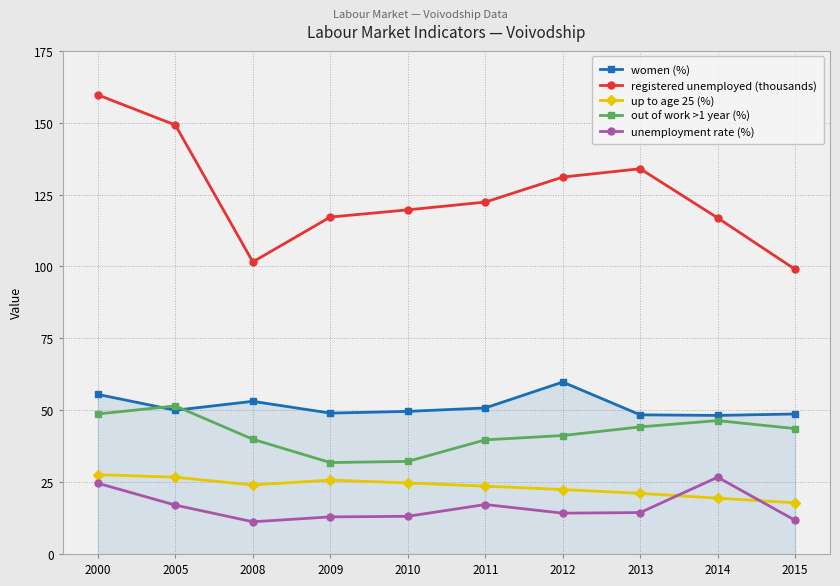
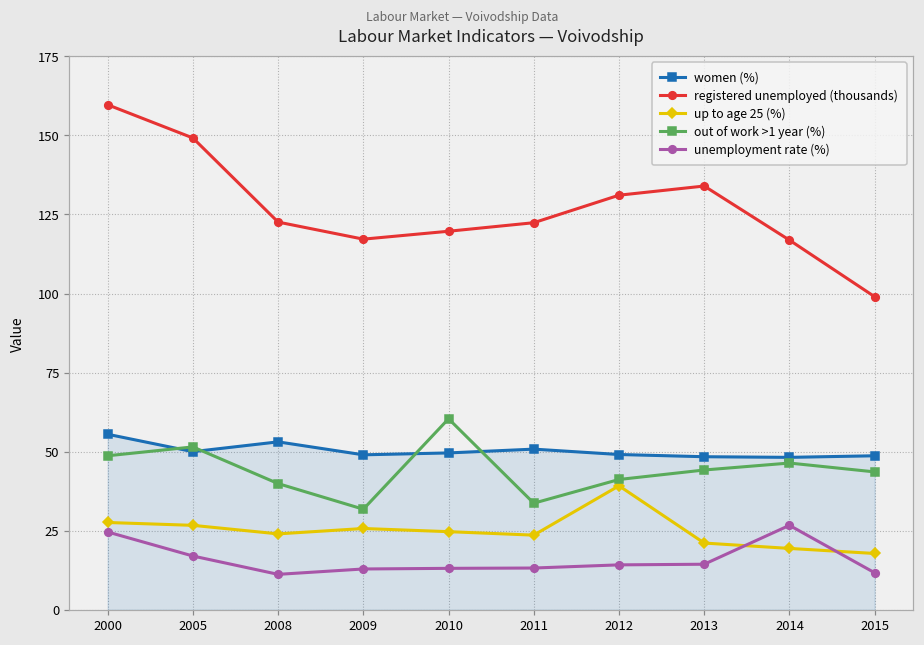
registered unemployed (thousands), 2008: 102 -> 123
out of work >1 year (%), 2010: 32 -> 60
out of work >1 year (%), 2011: 40 -> 34
unemployment rate (%), 2011: 17 -> 13
women (%), 2012: 60 -> 49
up to age 25 (%), 2012: 22 -> 39
